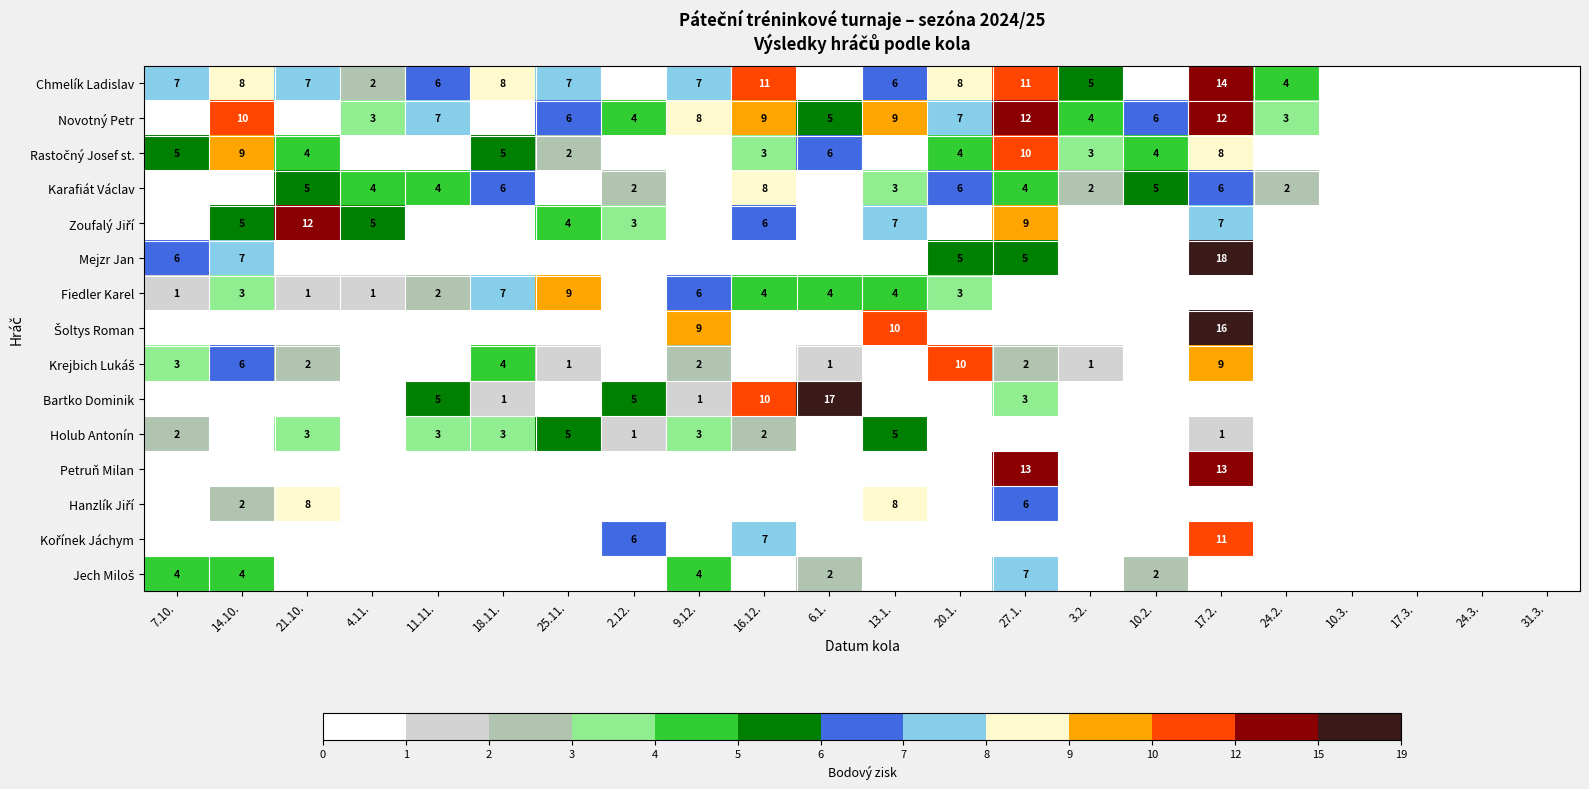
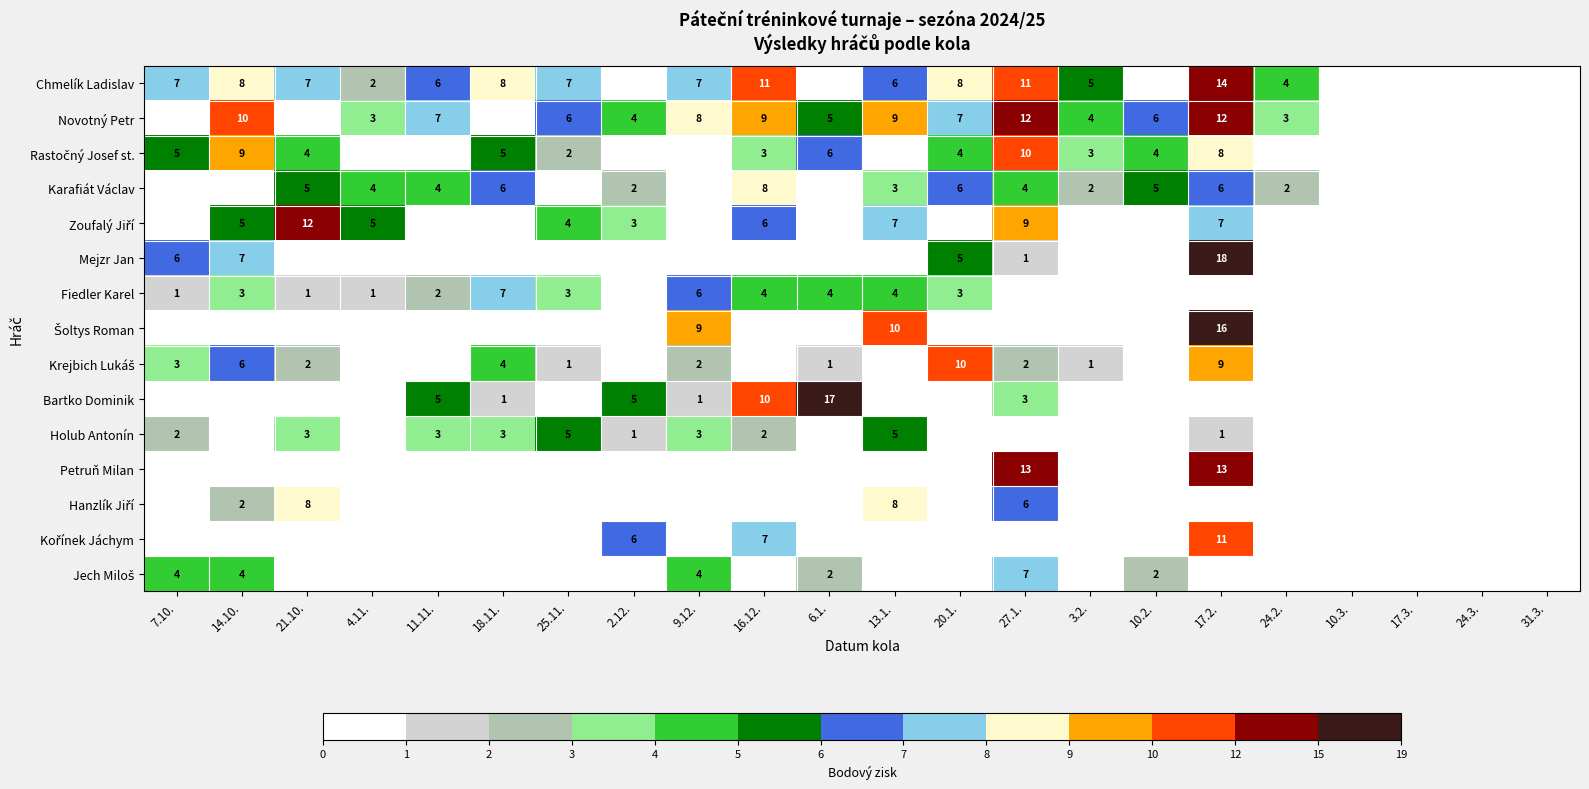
Mejzr Jan, 27.1.: 5 -> 1
Fiedler Karel, 25.11.: 9 -> 3
